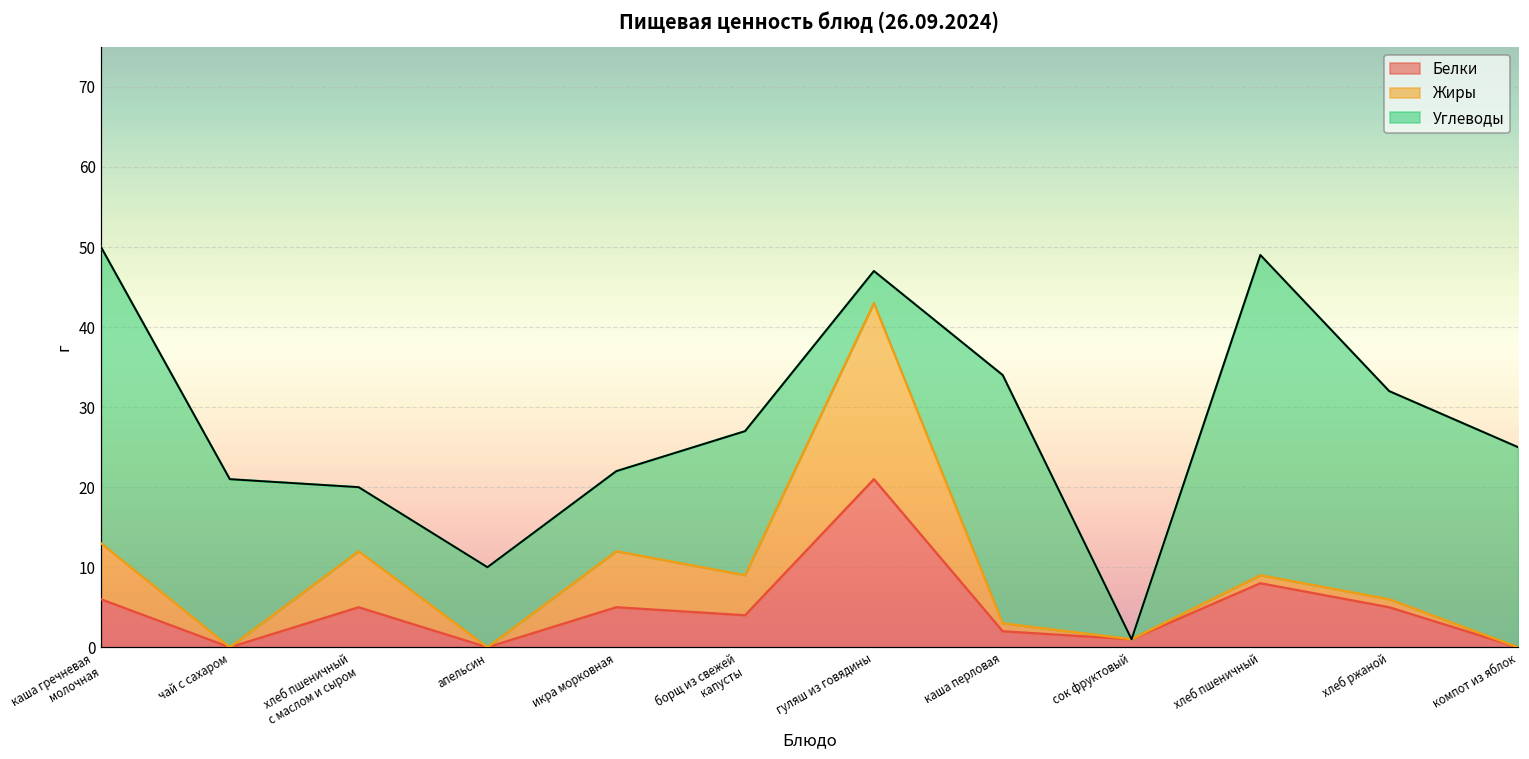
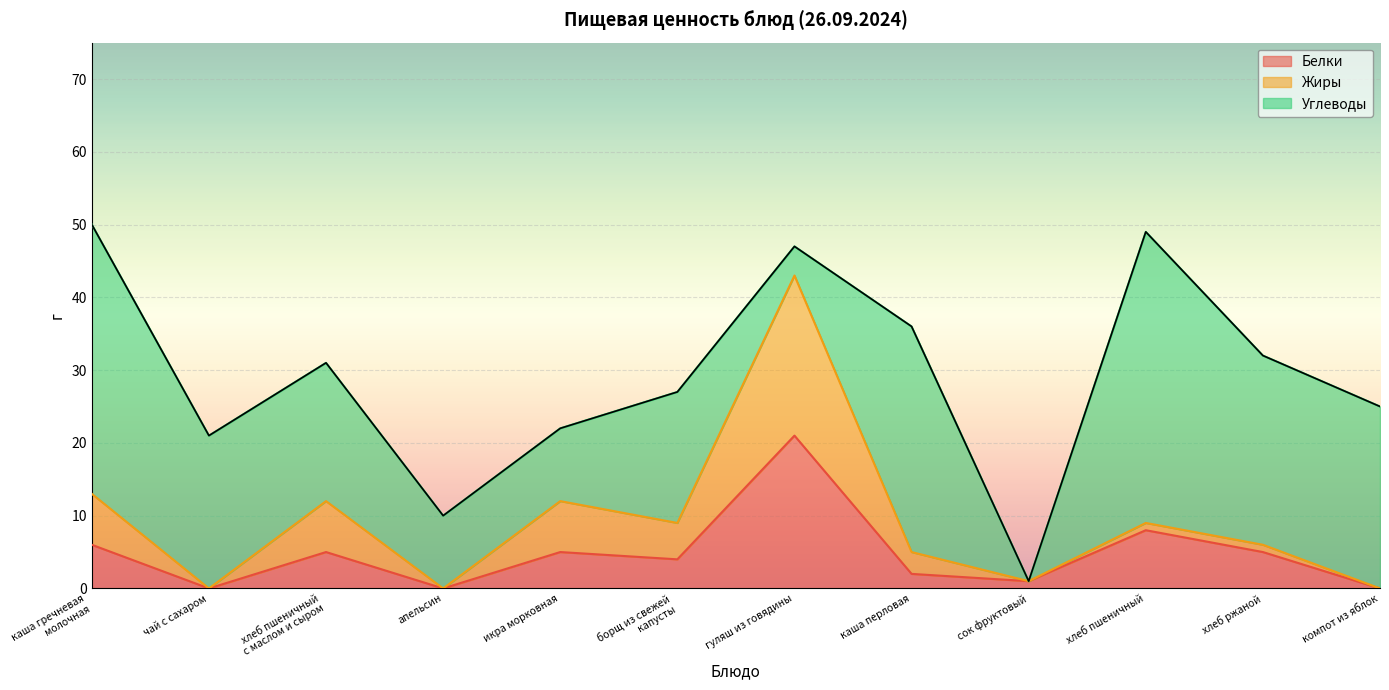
Углеводы, хлеб пшеничный с маслом и сыром: 8 -> 19
Жиры, каша перловая: 1 -> 3
